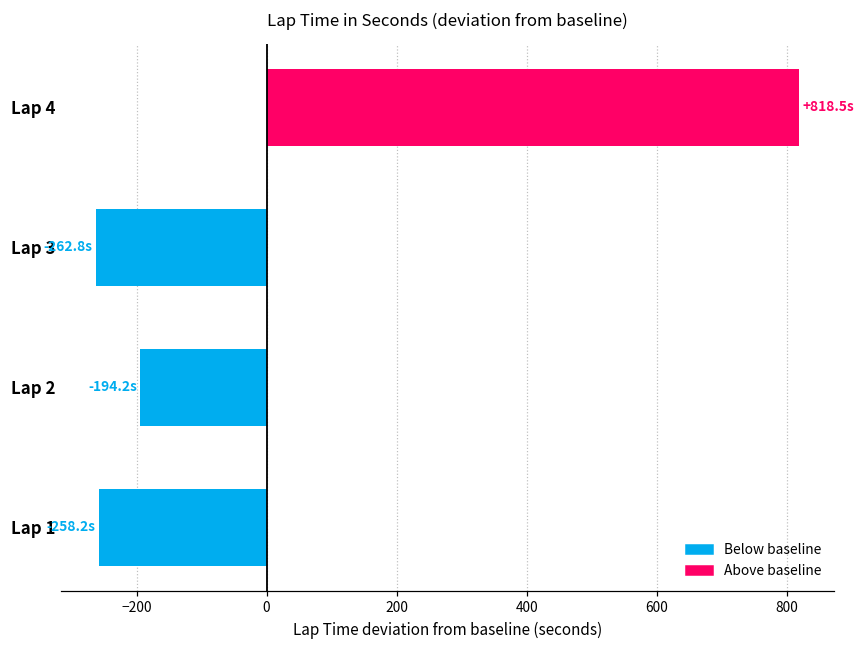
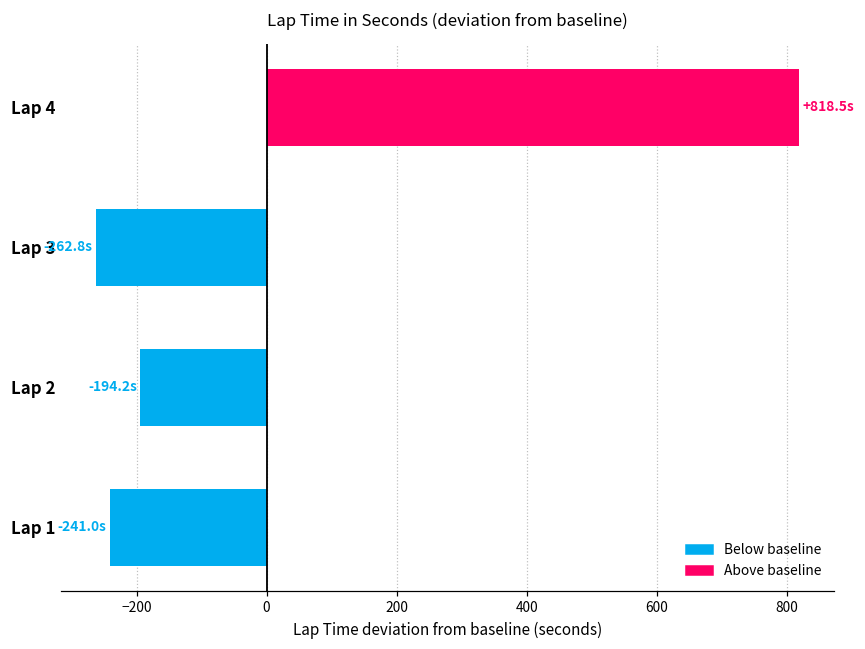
Lap 1: -258.2s -> -241.0s
